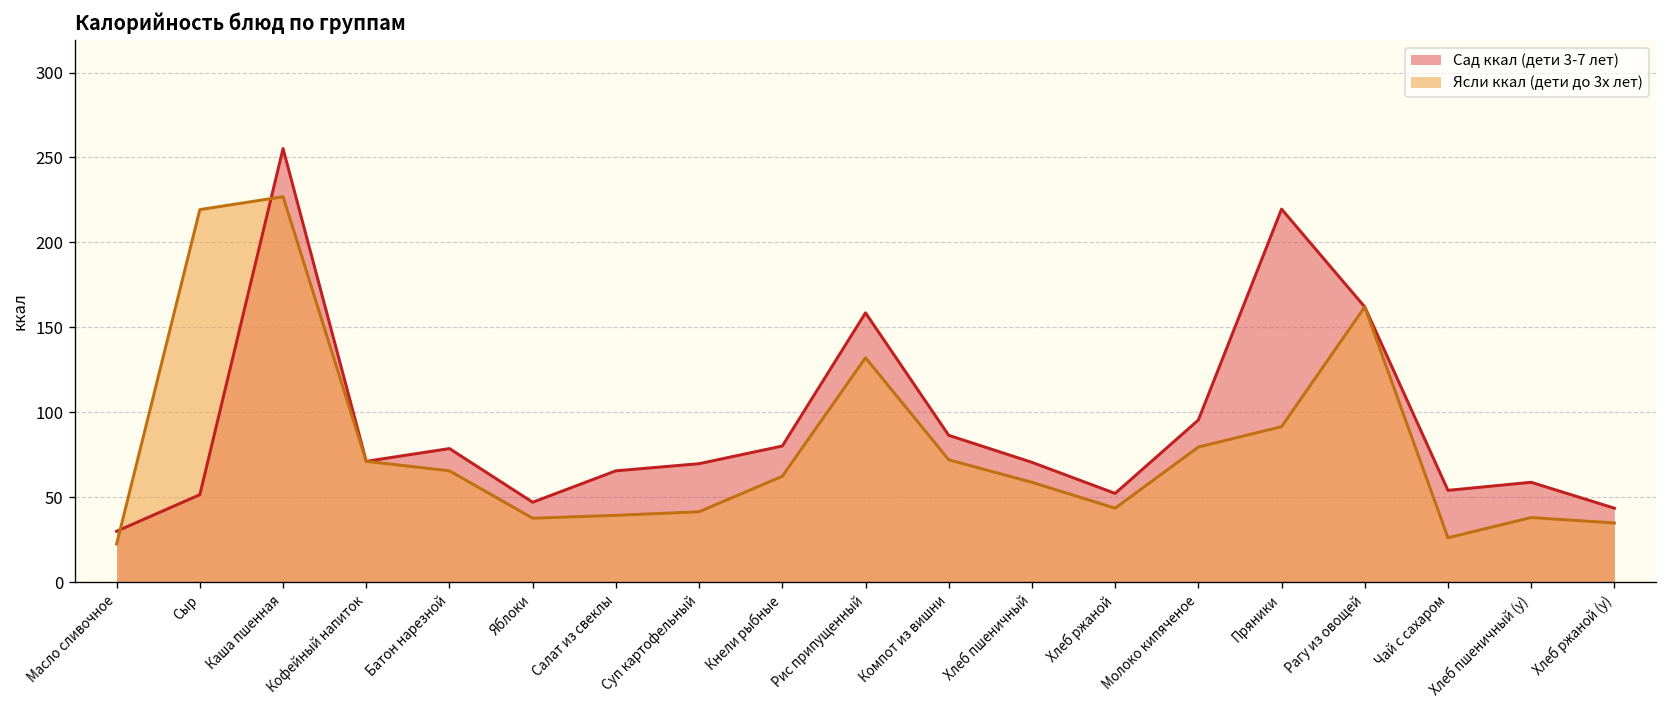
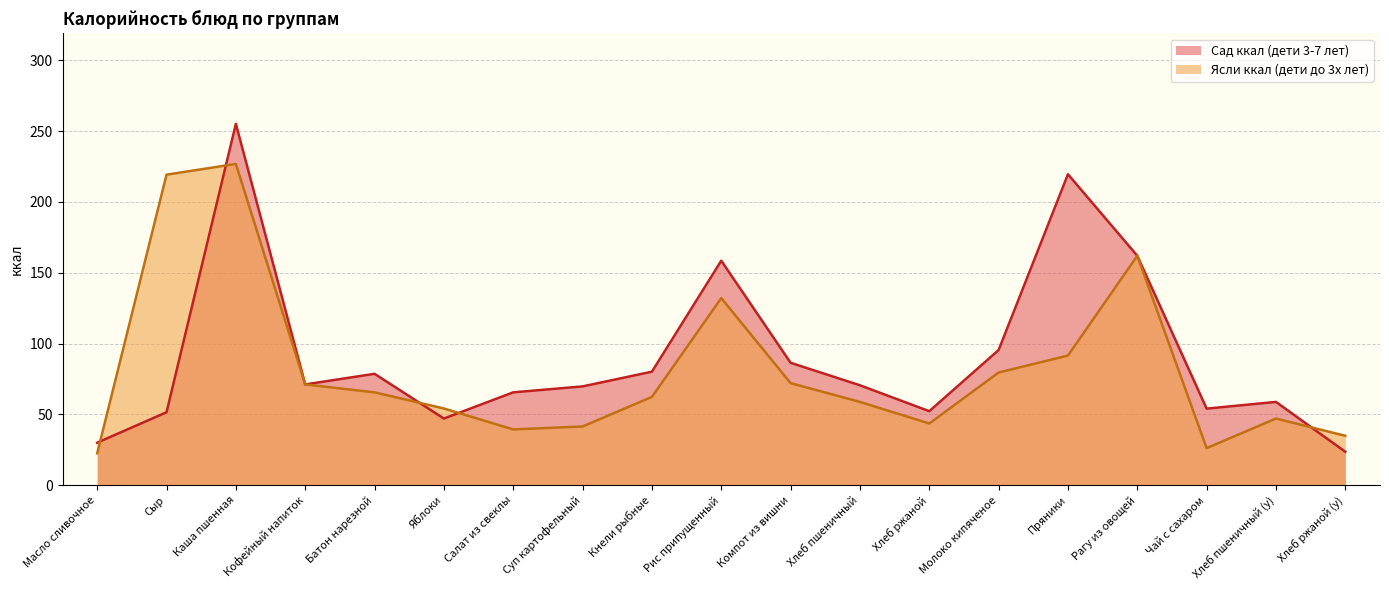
Ясли ккал (дети до 3х лет), Яблоки: 38 -> 54
Ясли ккал (дети до 3х лет), Хлеб пшеничный (у): 38 -> 47
Сад ккал (дети 3-7 лет), Хлеб ржаной (у): 44 -> 24
